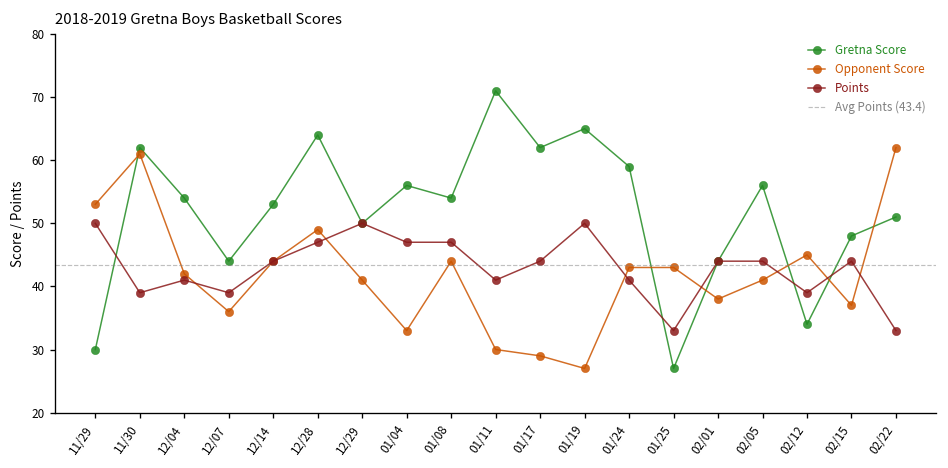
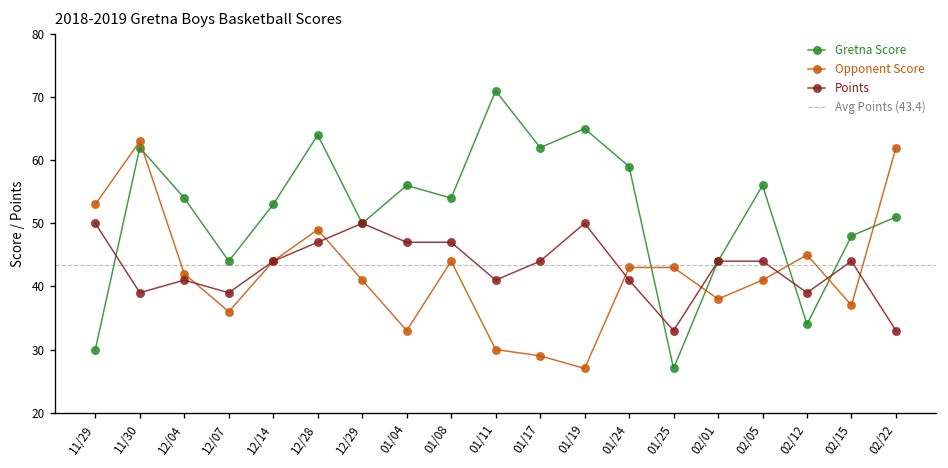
Opponent Score, 11/30: 61 -> 63
